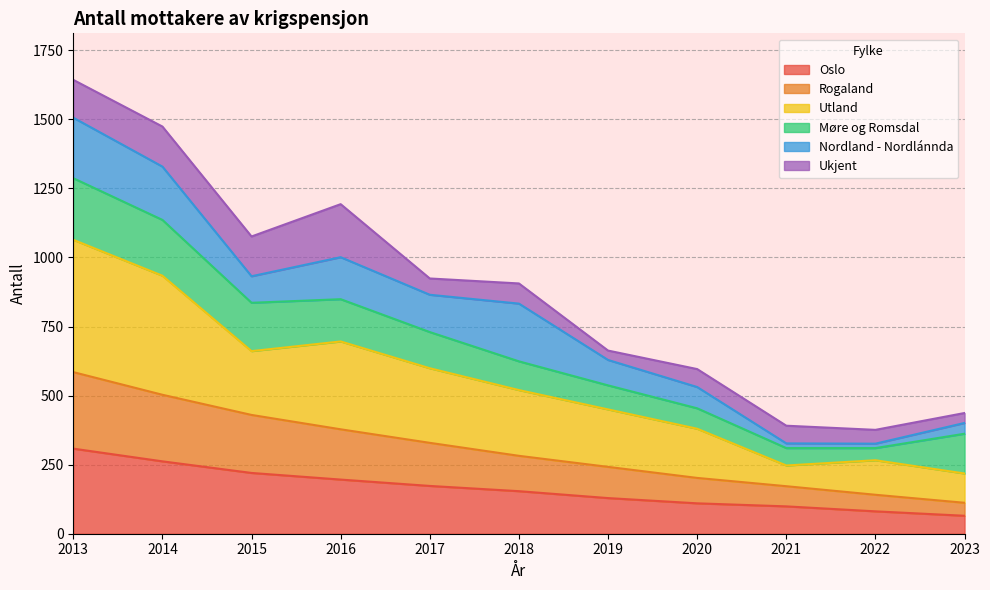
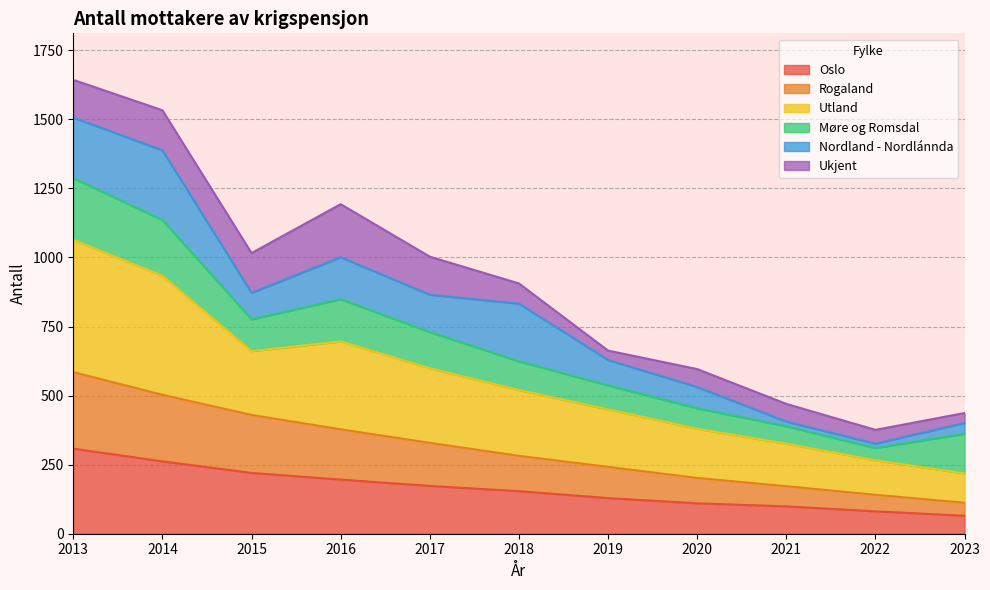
Nordland - Nordlánnda, 2014: 190 -> 250
Møre og Romsdal, 2015: 180 -> 120
Ukjent, 2017: 60 -> 140
Utland, 2021: 80 -> 150
